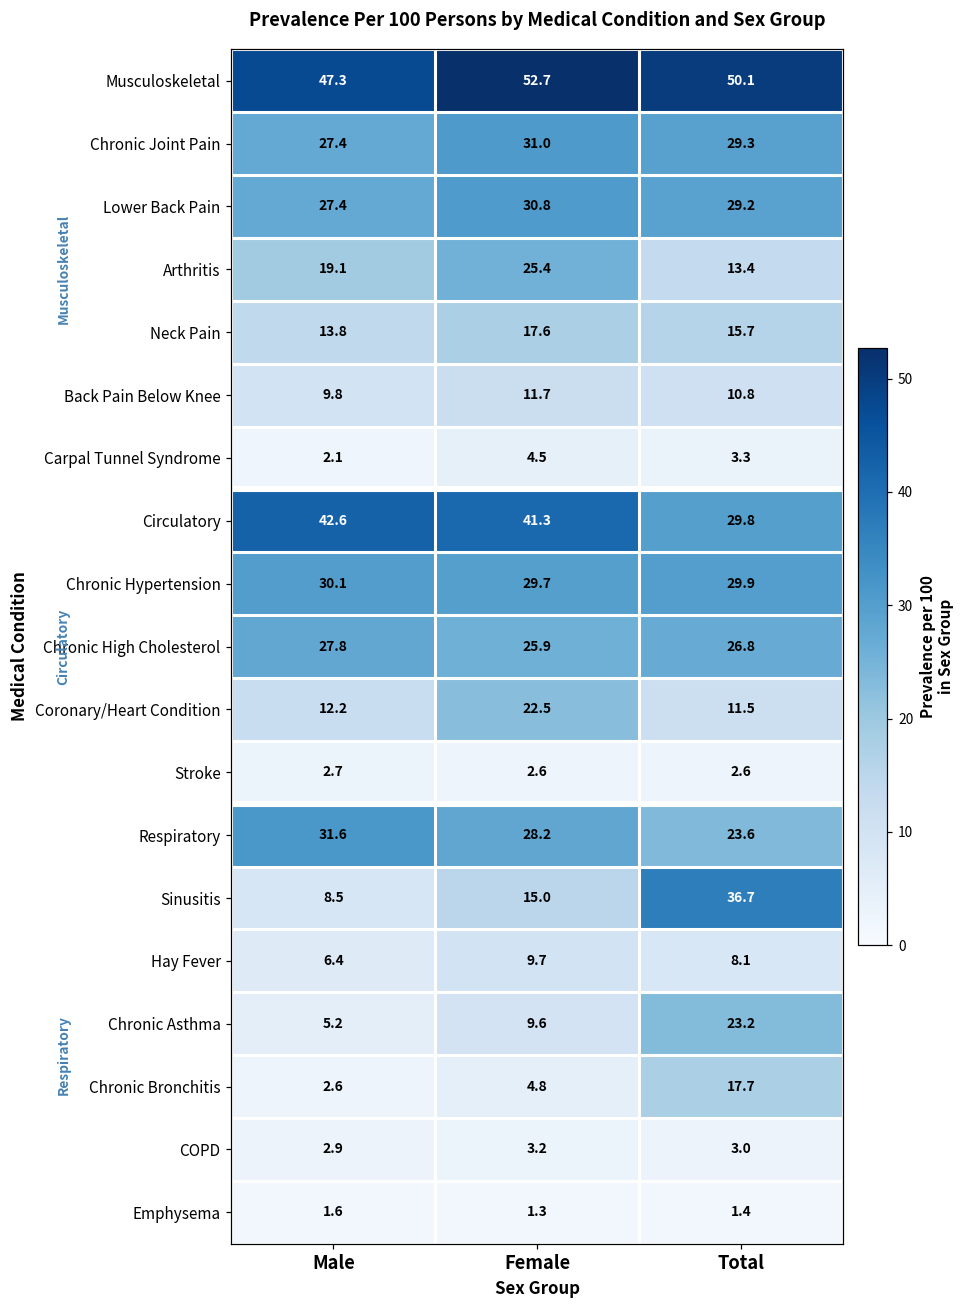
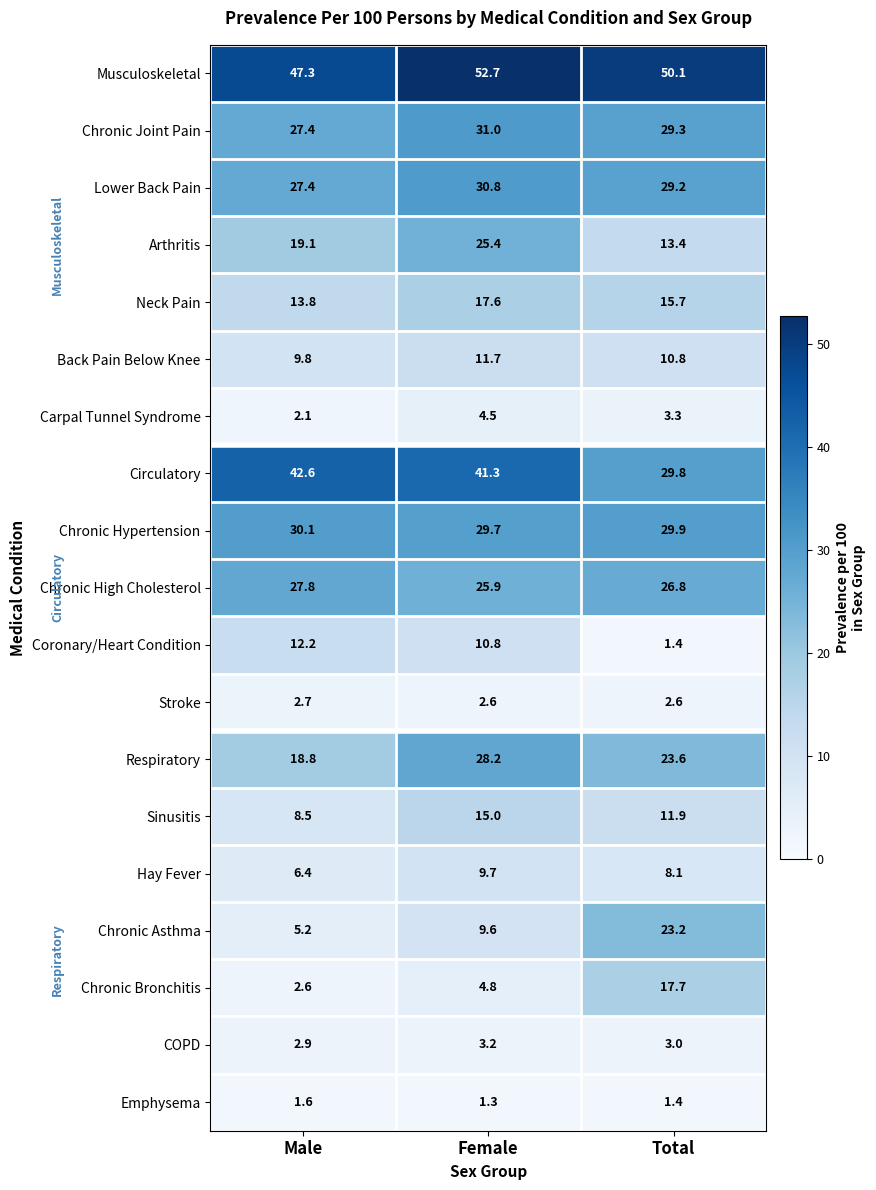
Coronary/Heart Condition, Female: 22.5 -> 10.8
Coronary/Heart Condition, Total: 11.5 -> 1.4
Respiratory, Male: 31.6 -> 18.8
Sinusitis, Total: 36.7 -> 11.9
